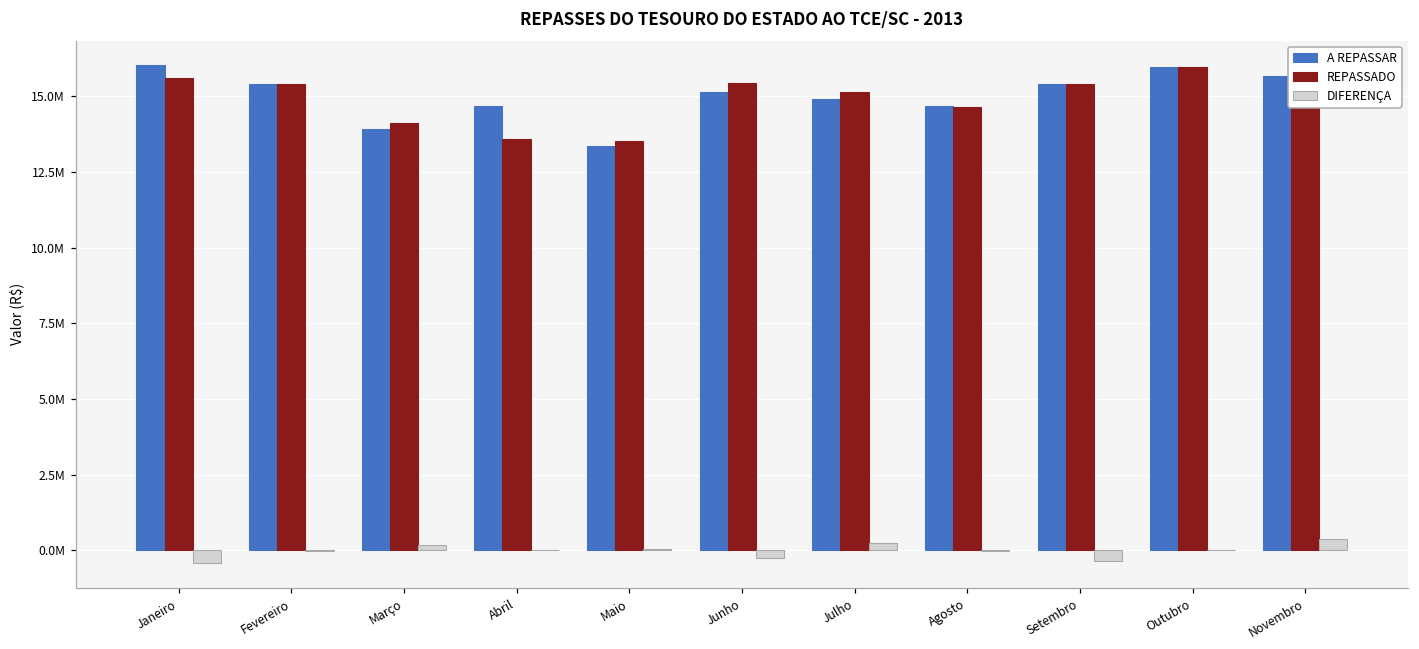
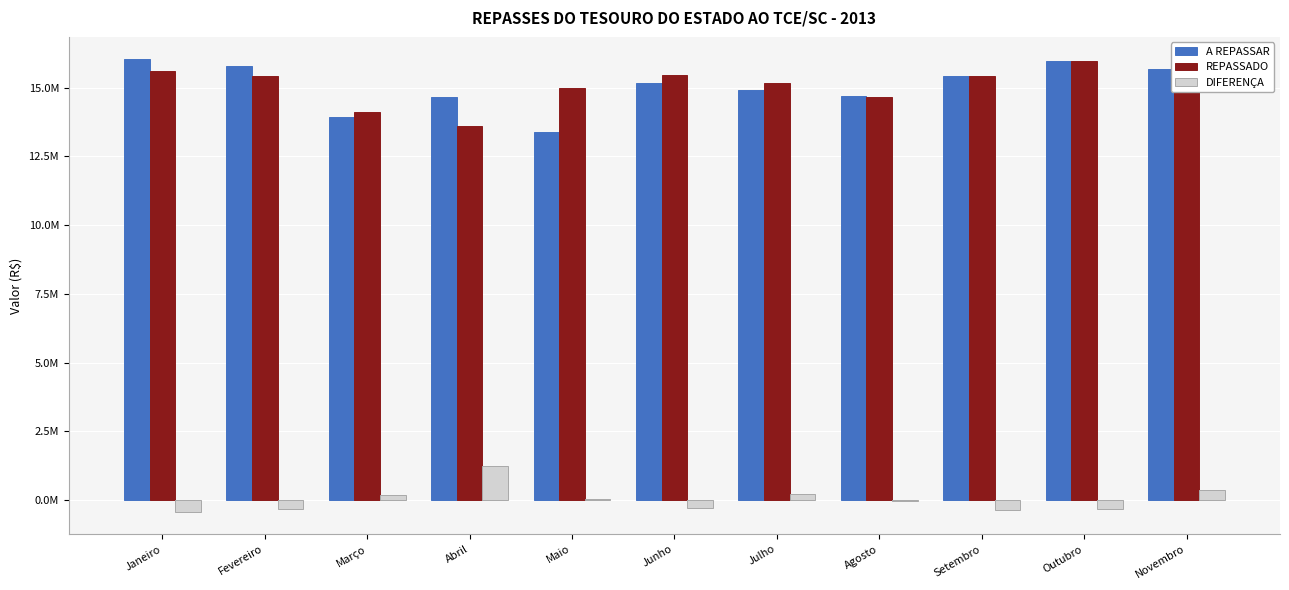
A REPASSAR, Fevereiro: 15400000 -> 15800000
DIFERENÇA, Fevereiro: 0 -> -300000
DIFERENÇA, Abril: 0 -> 1200000
REPASSADO, Maio: 13500000 -> 15000000
DIFERENÇA, Outubro: 0 -> -300000
